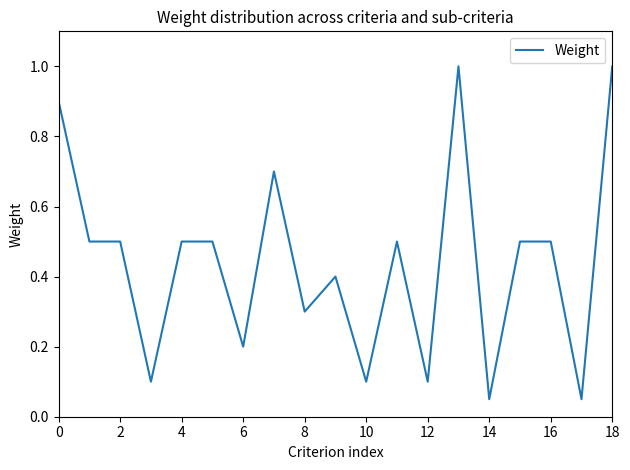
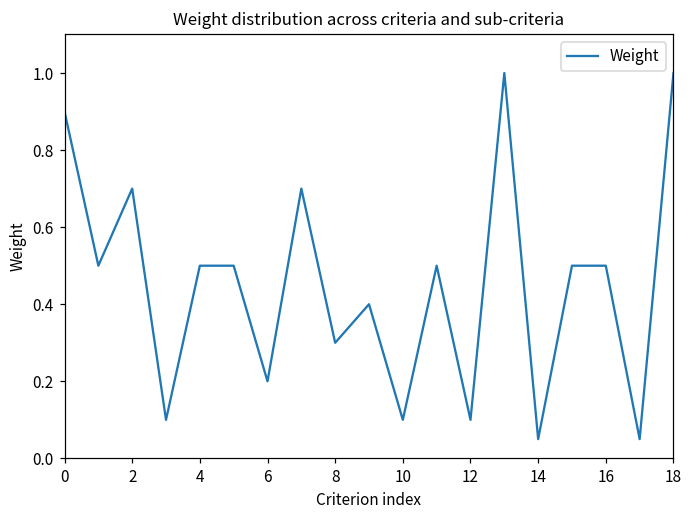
2: 0.5 -> 0.7
